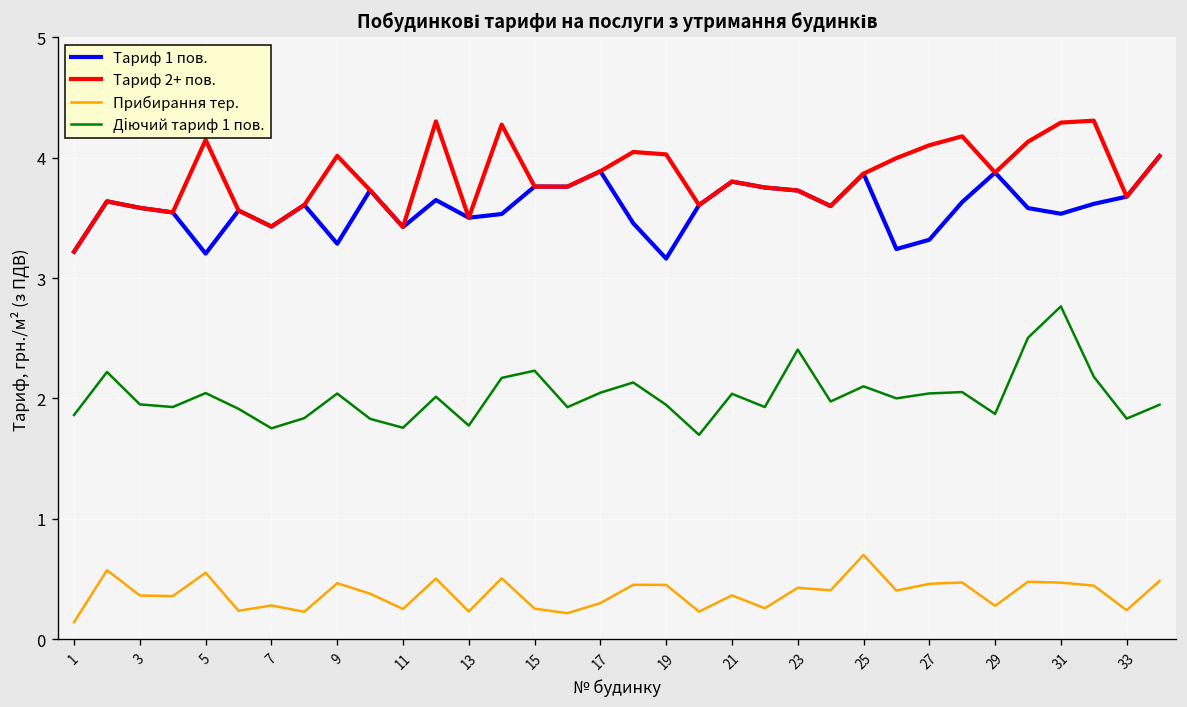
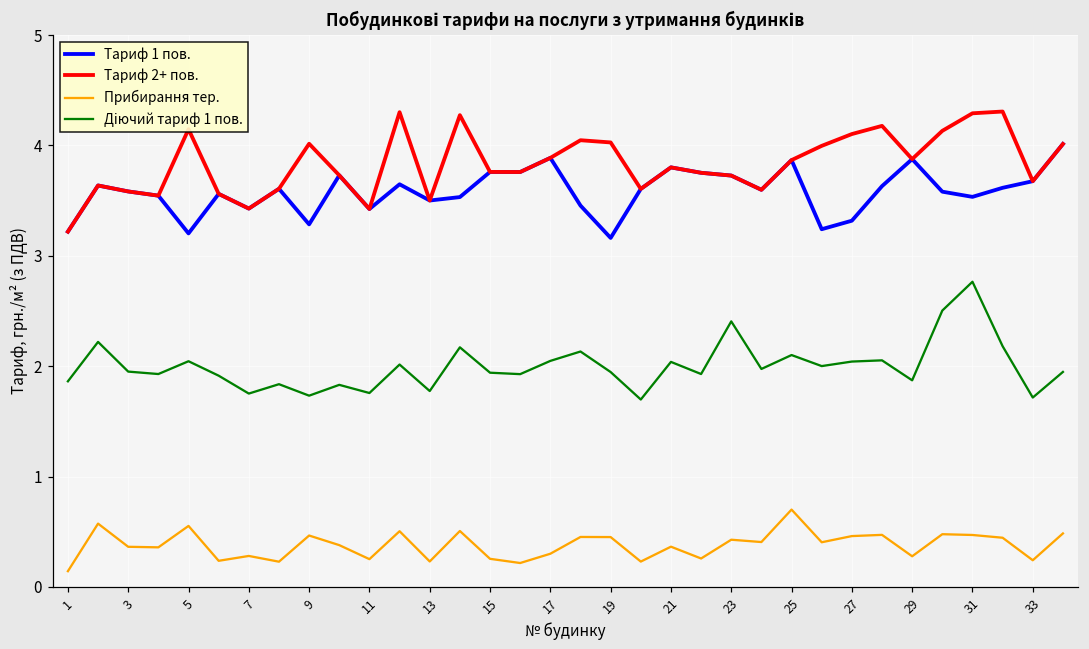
Діючий тариф 1 пов., 9: 2.04 -> 1.73
Діючий тариф 1 пов., 15: 2.23 -> 1.94
Діючий тариф 1 пов., 33: 1.83 -> 1.72
